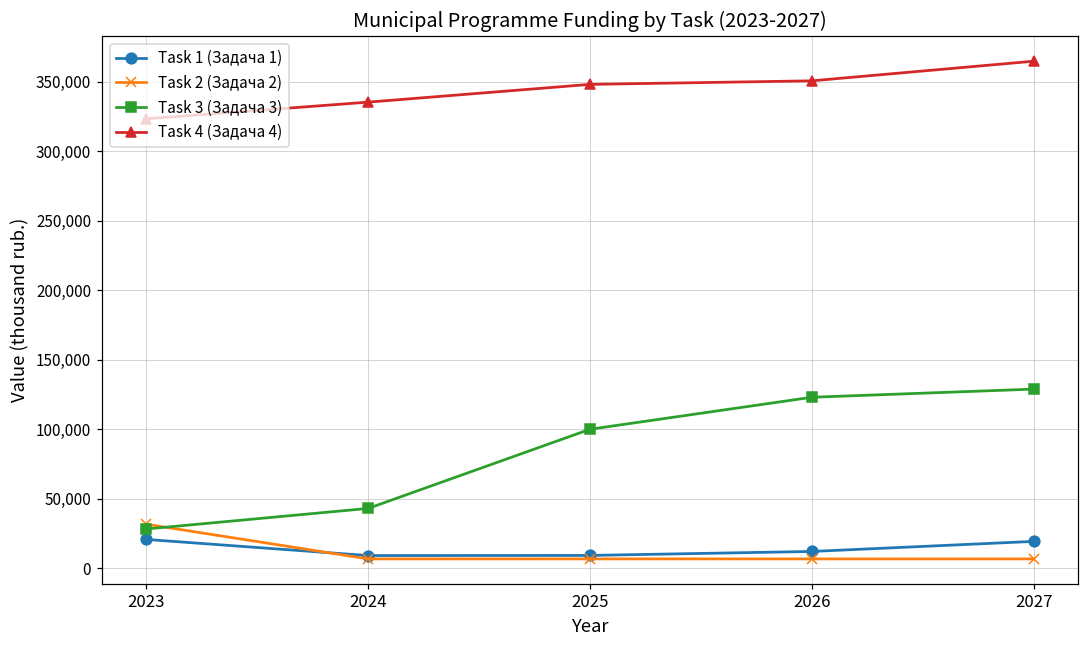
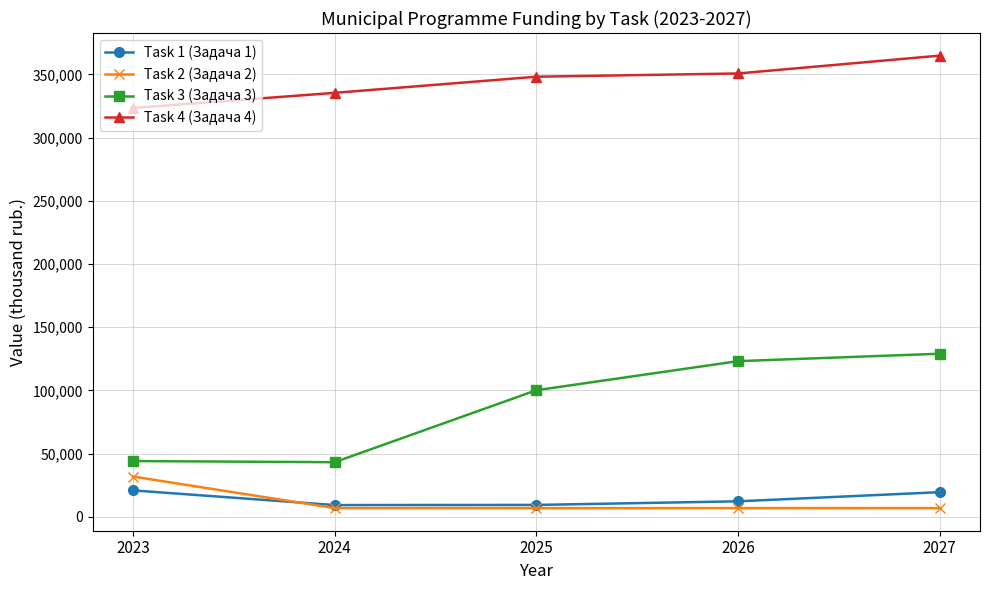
Task 3 (Задача 3), 2023: 28,000 -> 44,000
